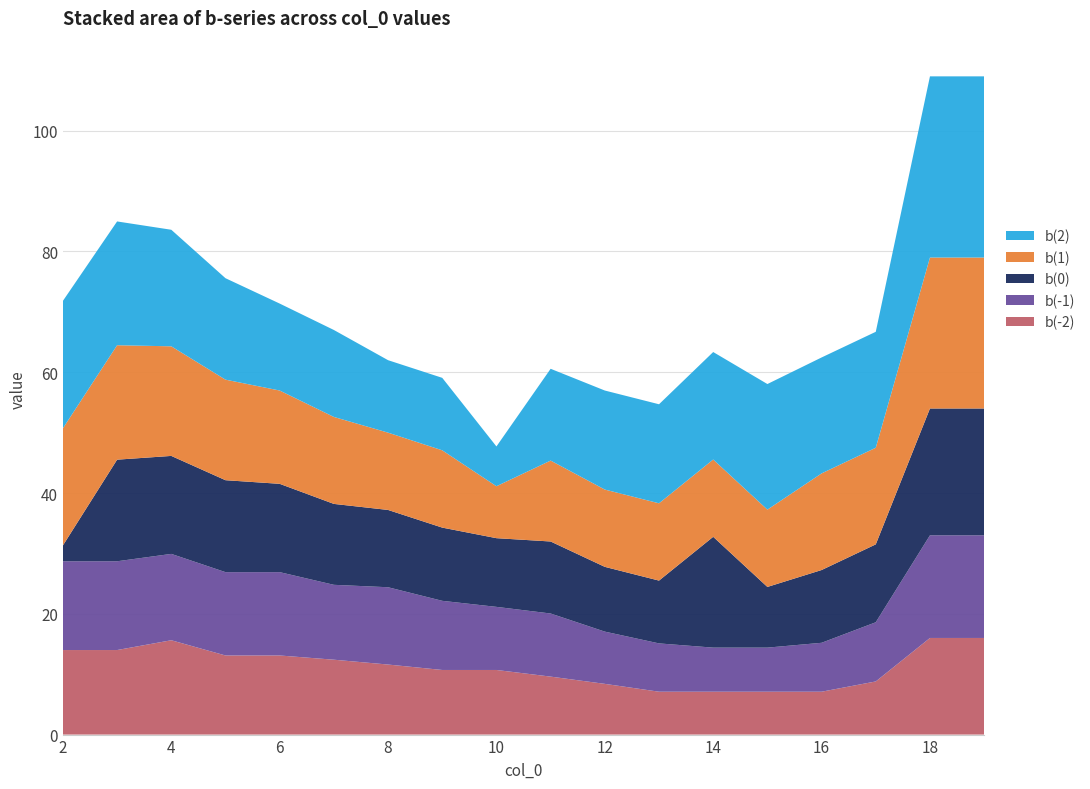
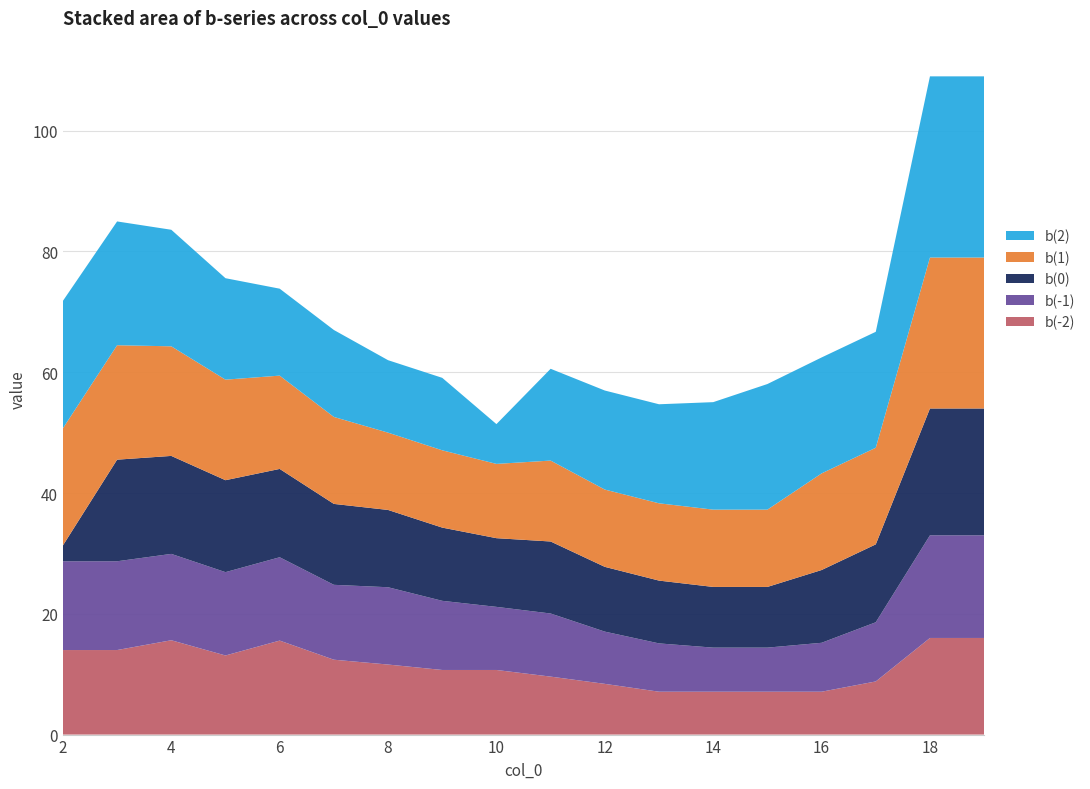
b(-2), 6: 13 -> 16
b(1), 10: 9 -> 12
b(0), 14: 18 -> 10
